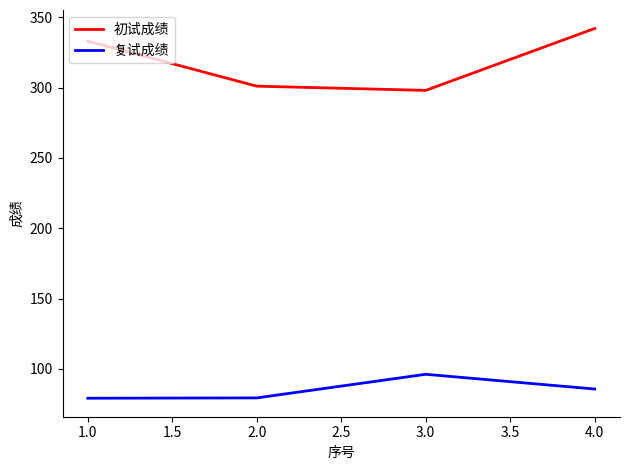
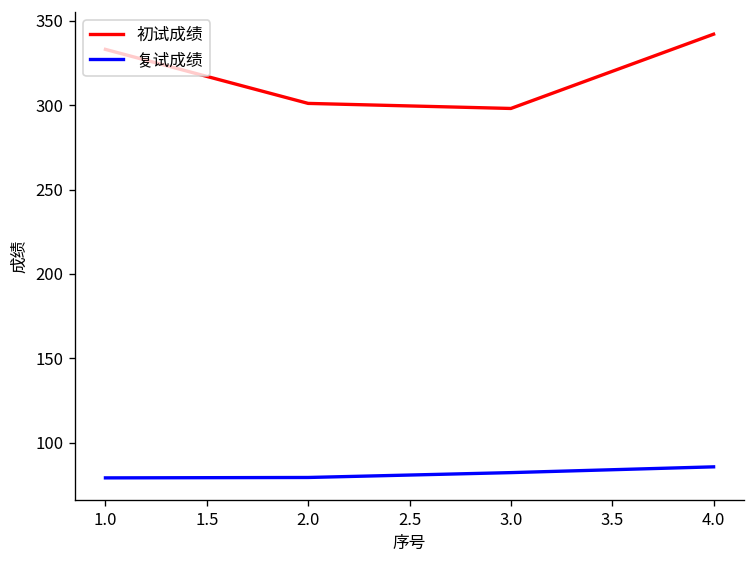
复试成绩, 3.0: 96 -> 82
